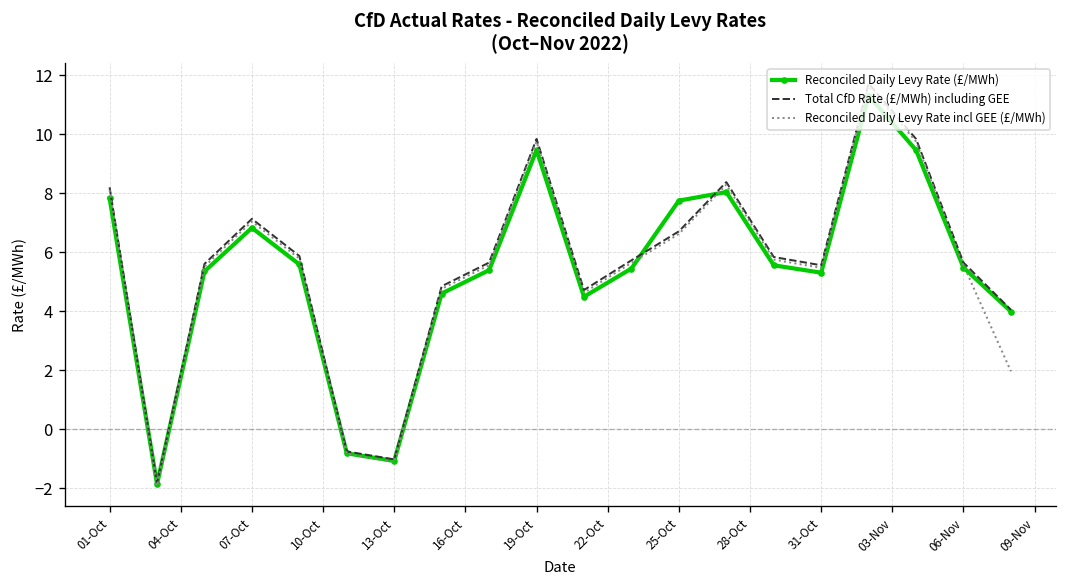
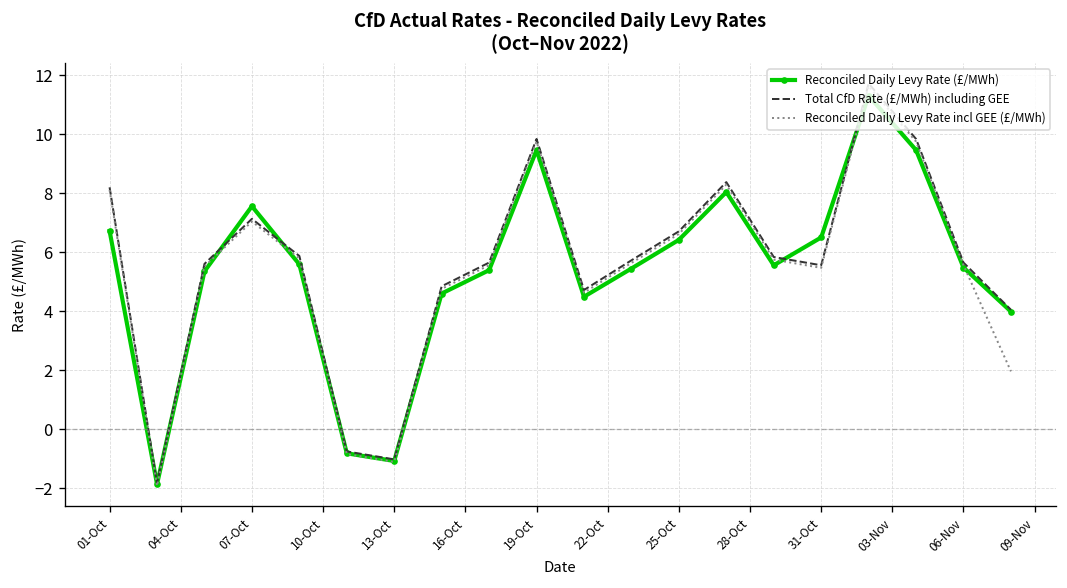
Reconciled Daily Levy Rate (£/MWh), 01-Oct: 7.8 -> 6.7
Reconciled Daily Levy Rate (£/MWh), 07-Oct: 6.8 -> 7.6
Reconciled Daily Levy Rate (£/MWh), 25-Oct: 7.7 -> 6.4
Reconciled Daily Levy Rate (£/MWh), 31-Oct: 5.3 -> 6.5
